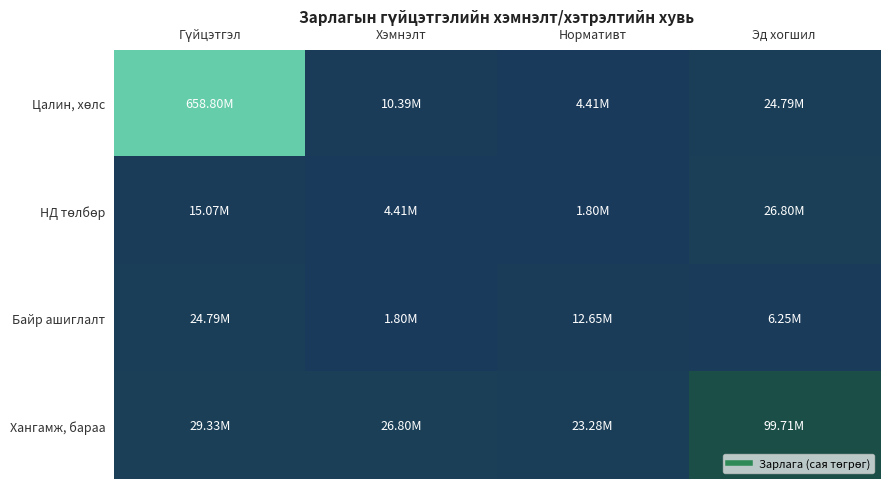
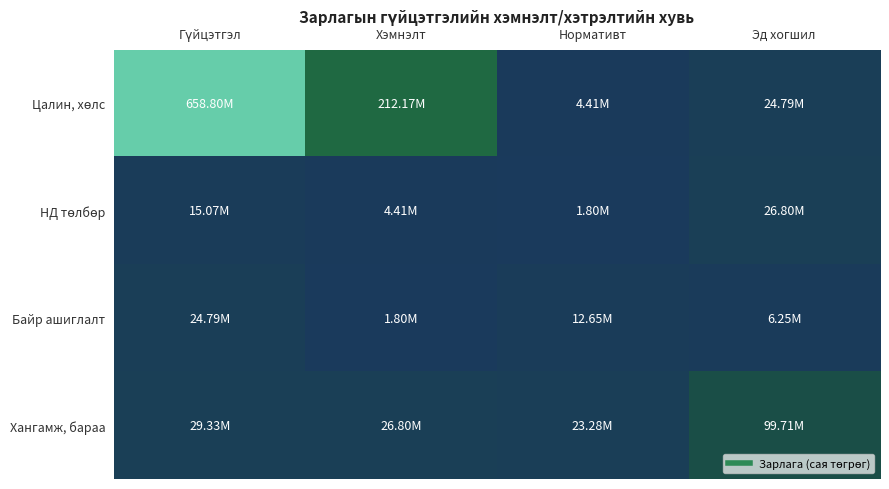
Цалин, хөлс, Хэмнэлт: 10.39M -> 212.17M
